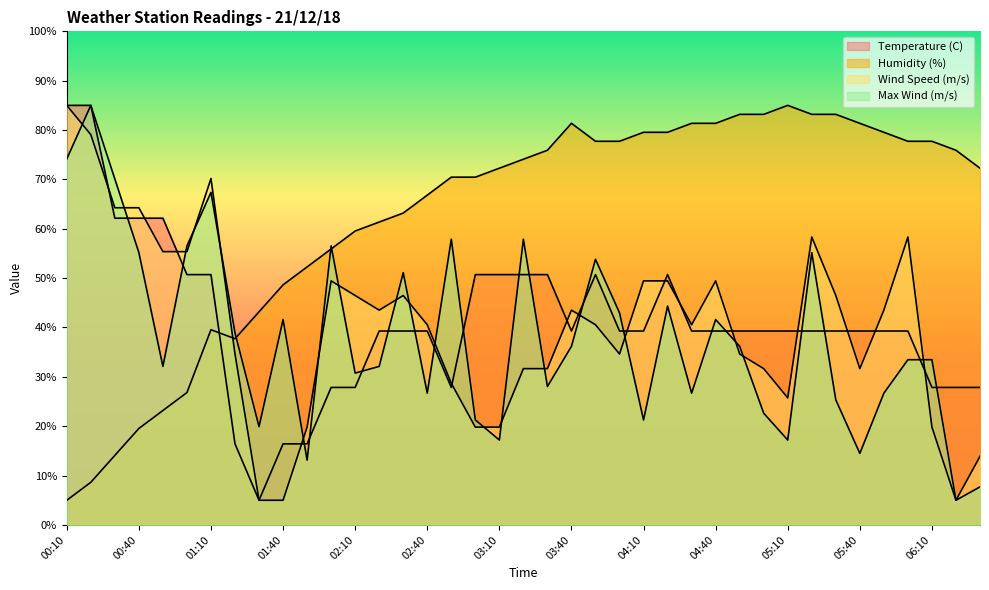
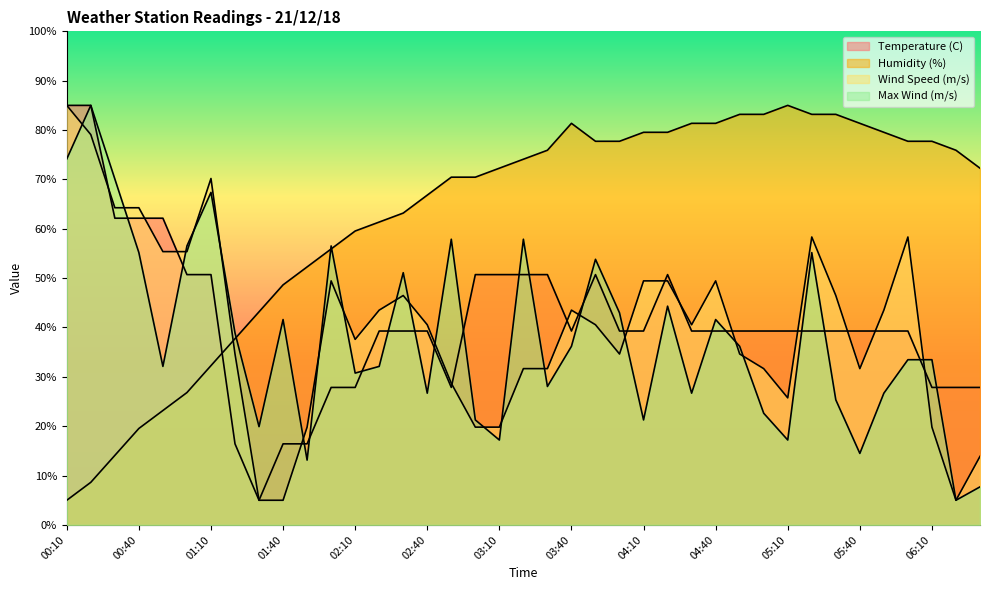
Humidity (%), 01:10: 40% -> 32%
Wind Speed (m/s), 02:10: 46% -> 38%
